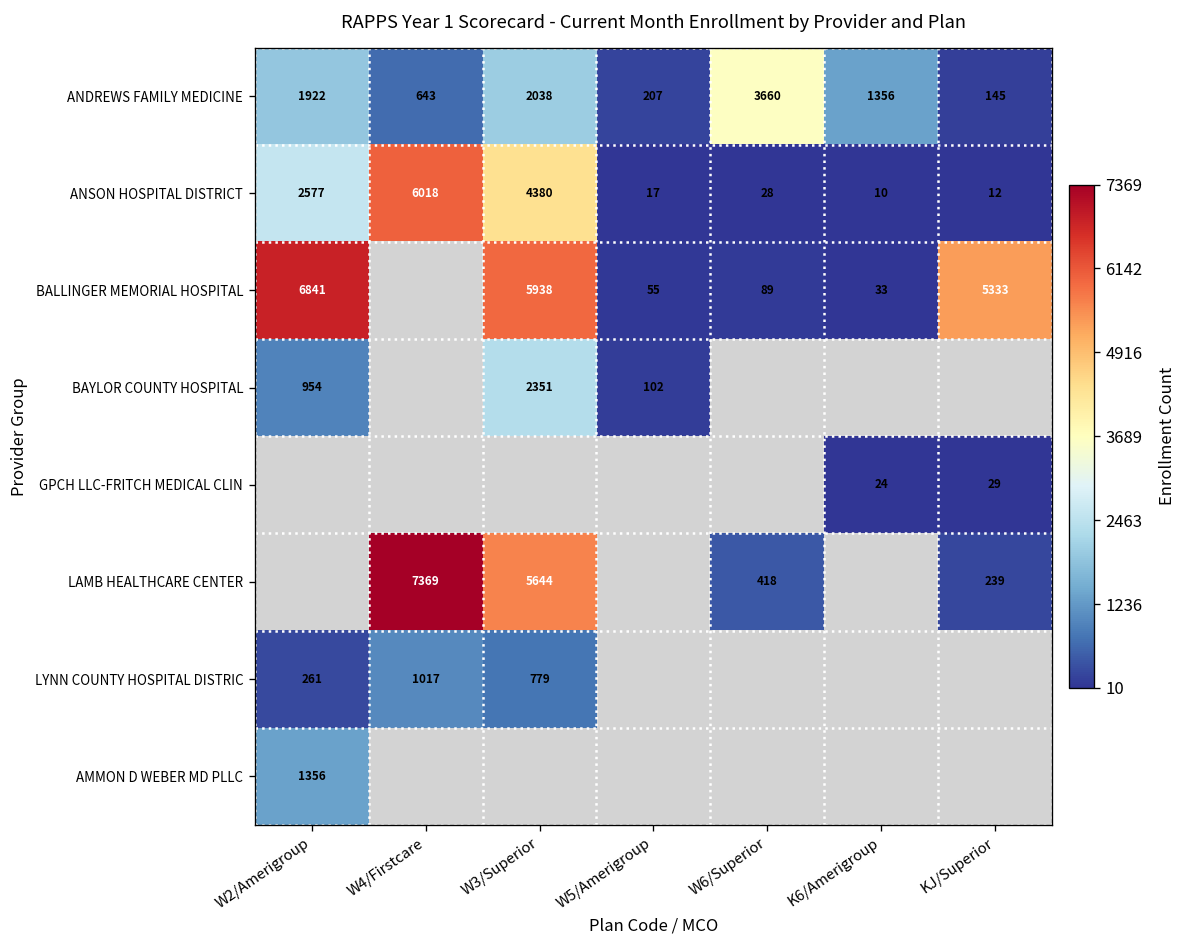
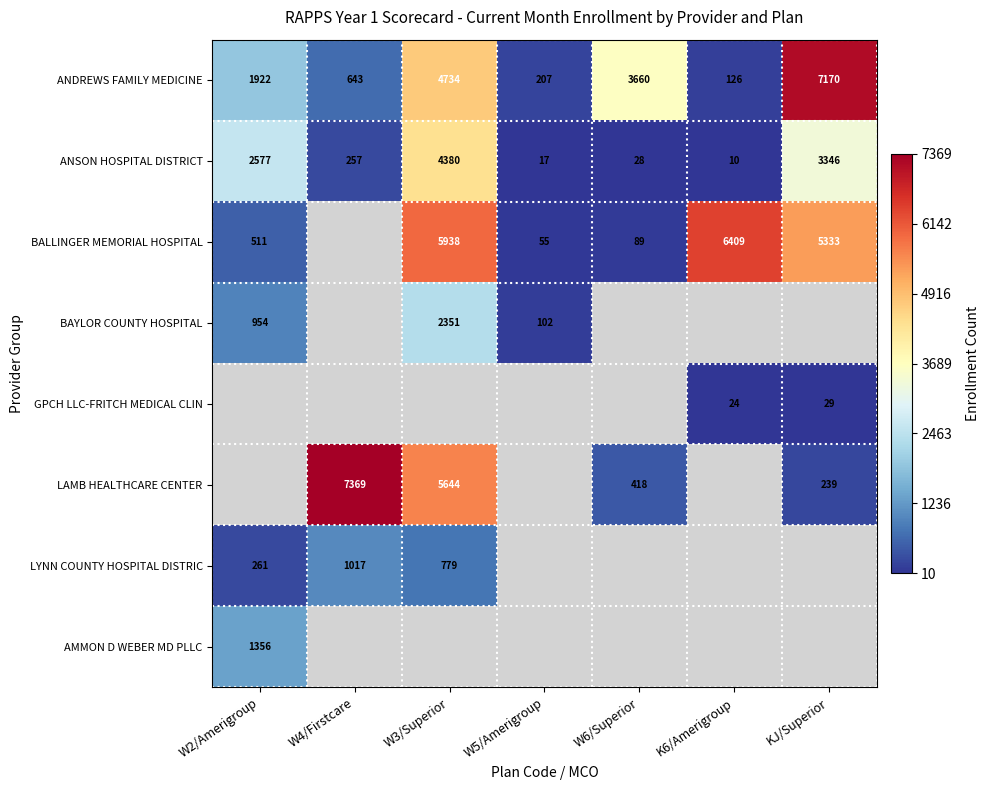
ANDREWS FAMILY MEDICINE, W3/Superior: 2038 -> 4734
ANDREWS FAMILY MEDICINE, K6/Amerigroup: 1356 -> 126
ANDREWS FAMILY MEDICINE, KJ/Superior: 145 -> 7170
ANSON HOSPITAL DISTRICT, W4/Firstcare: 6018 -> 257
ANSON HOSPITAL DISTRICT, KJ/Superior: 12 -> 3346
BALLINGER MEMORIAL HOSPITAL, W2/Amerigroup: 6841 -> 511
BALLINGER MEMORIAL HOSPITAL, K6/Amerigroup: 33 -> 6409
